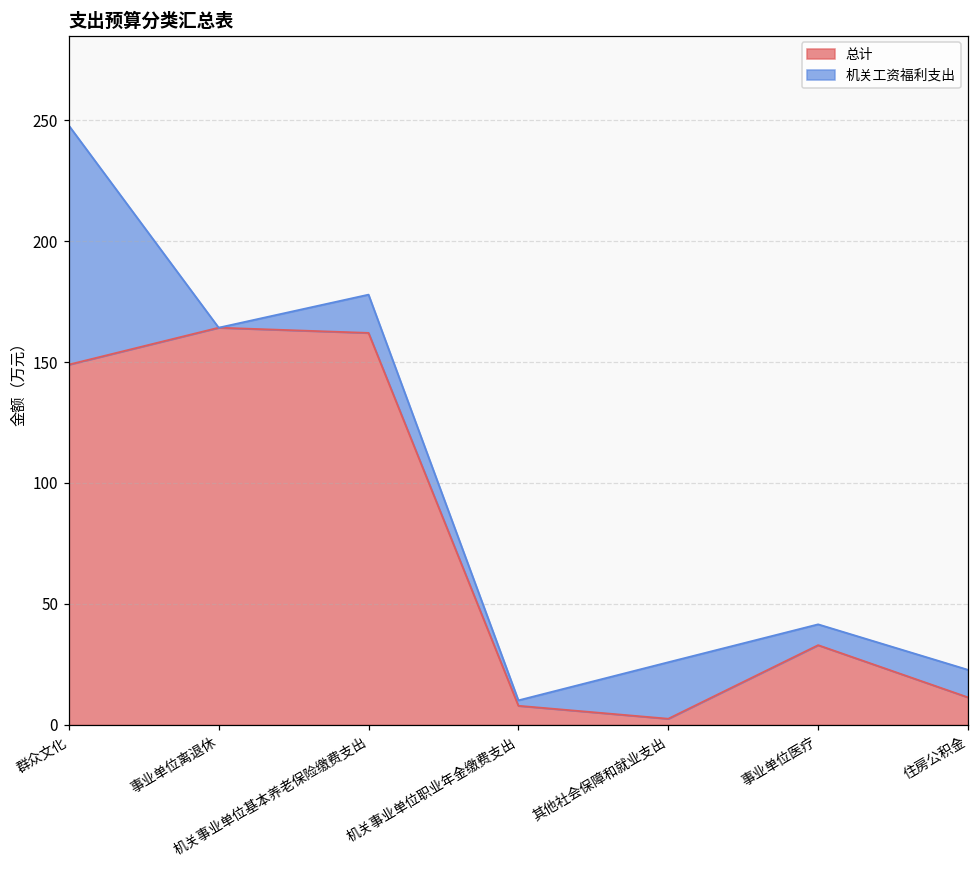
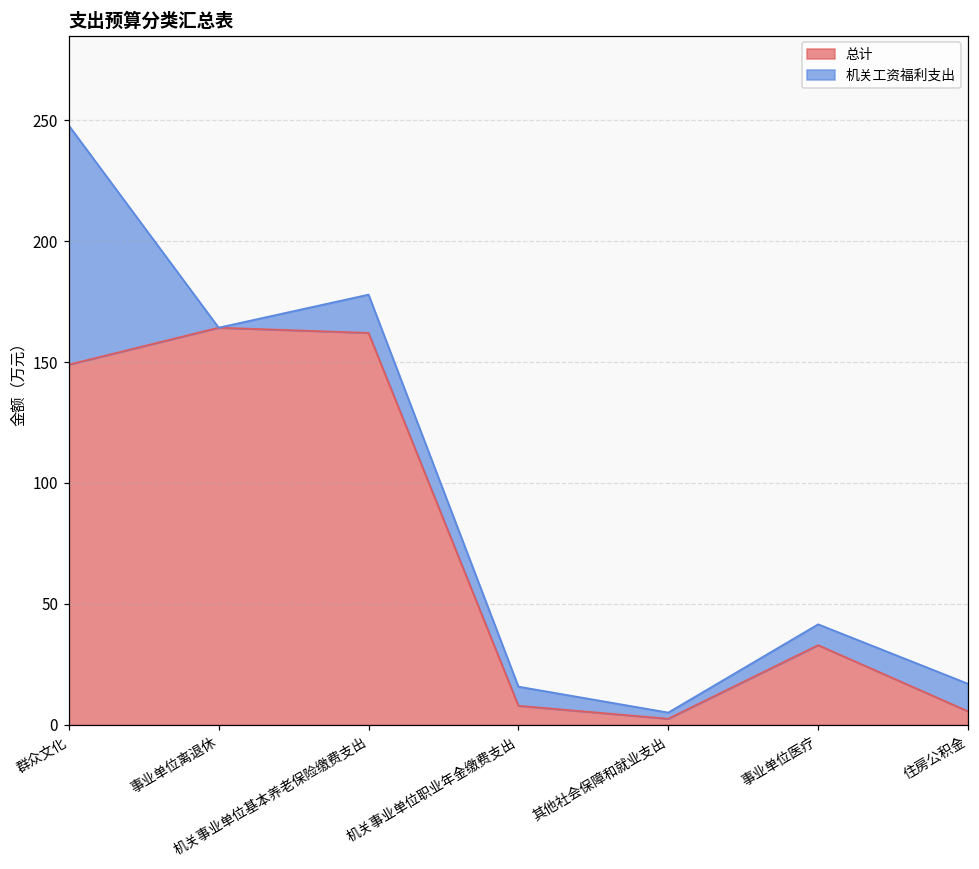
机关工资福利支出, 机关事业单位职业年金缴费支出: 2 -> 8
机关工资福利支出, 其他社会保障和就业支出: 23 -> 3
总计, 住房公积金: 11 -> 6
